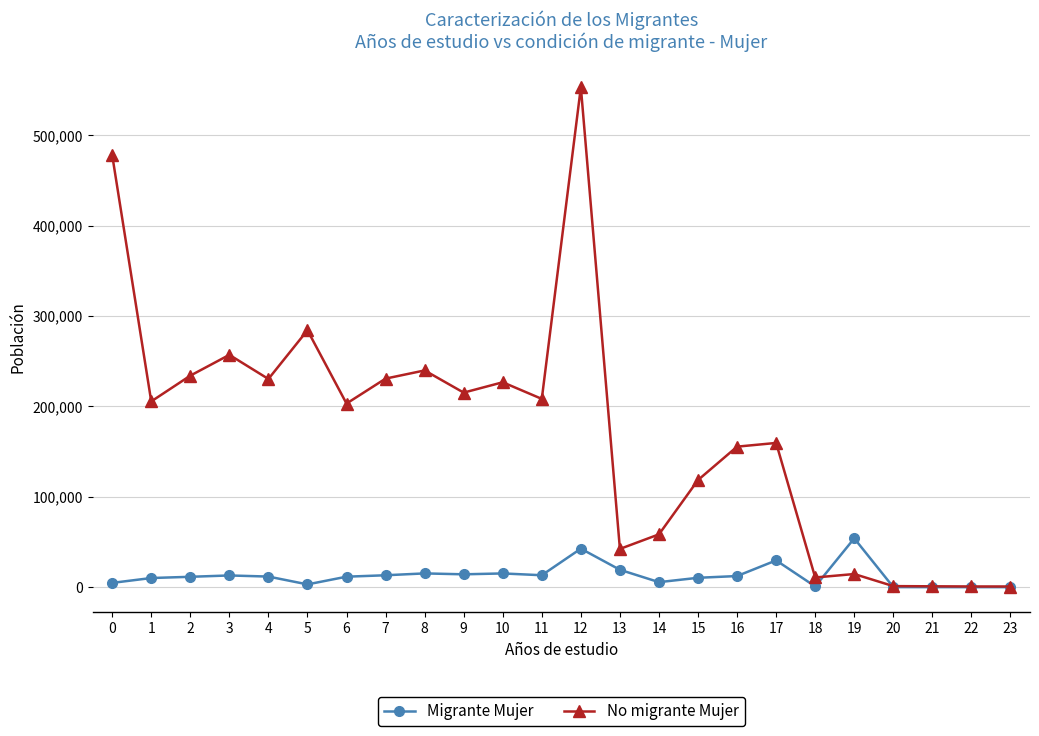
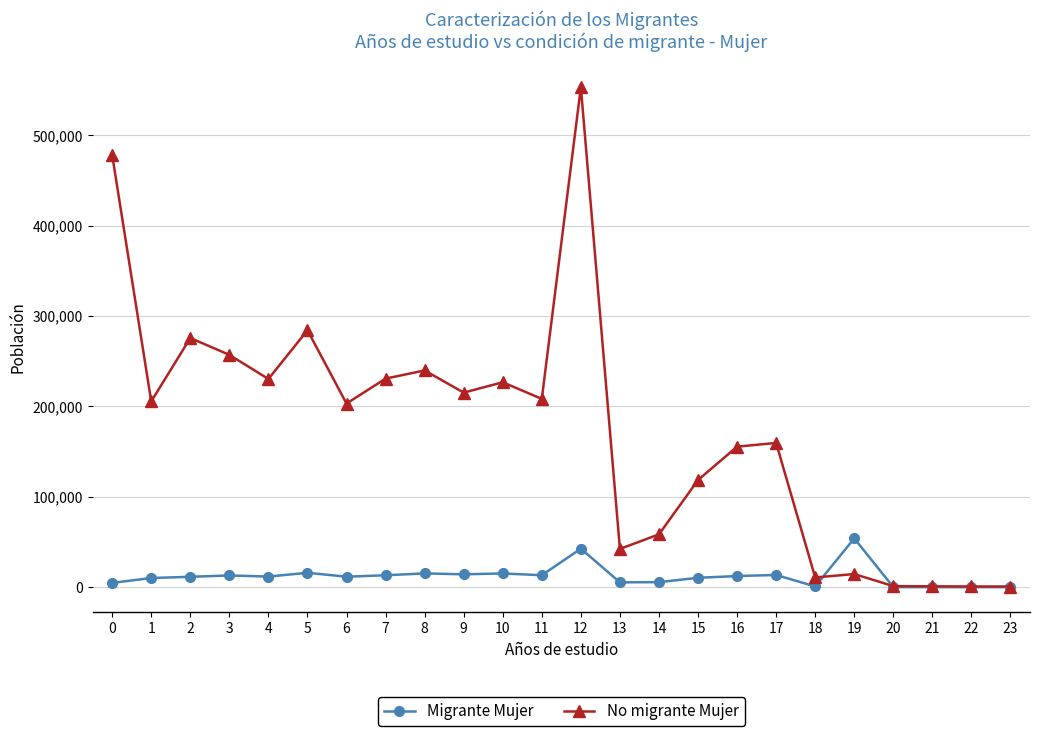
No migrante Mujer, 2: 230,000 -> 280,000
Migrante Mujer, 5: 0 -> 20,000
Migrante Mujer, 13: 20,000 -> 10,000
Migrante Mujer, 17: 30,000 -> 10,000
